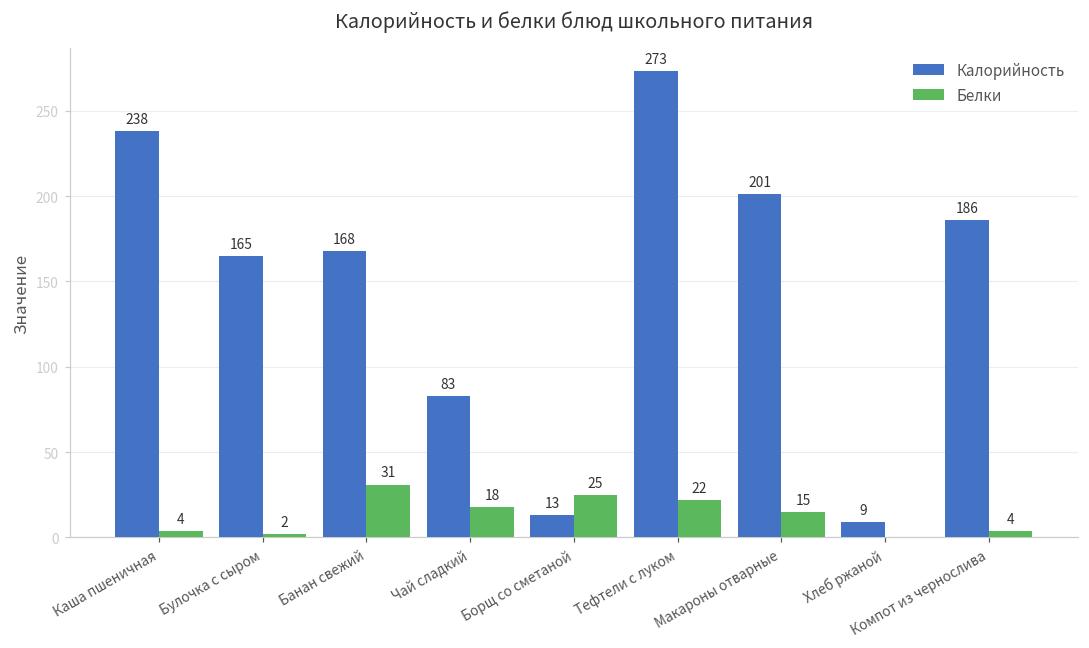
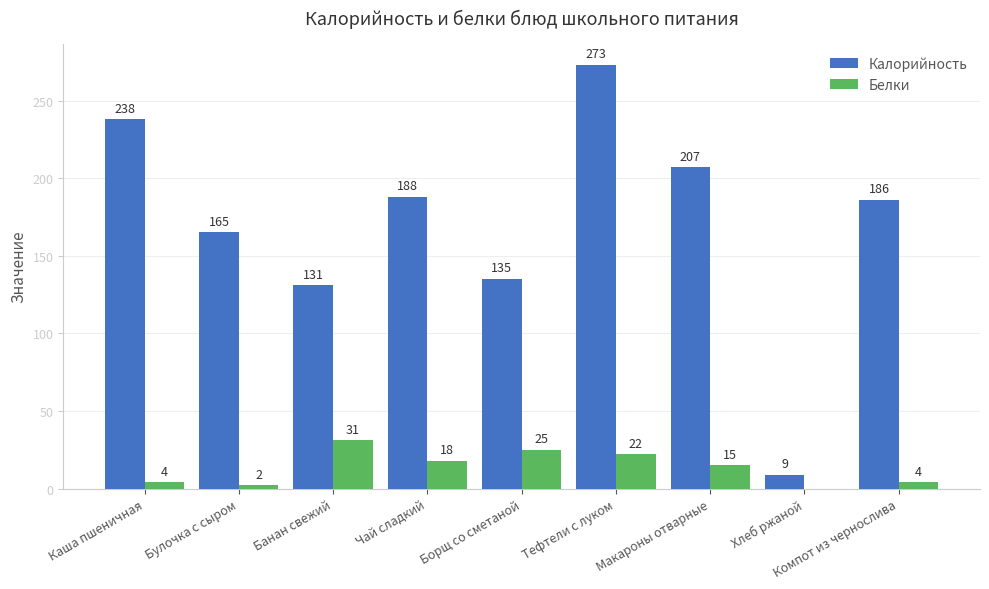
Калорийность, Банан свежий: 168 -> 131
Калорийность, Чай сладкий: 83 -> 188
Калорийность, Борщ со сметаной: 13 -> 135
Калорийность, Макароны отварные: 201 -> 207
